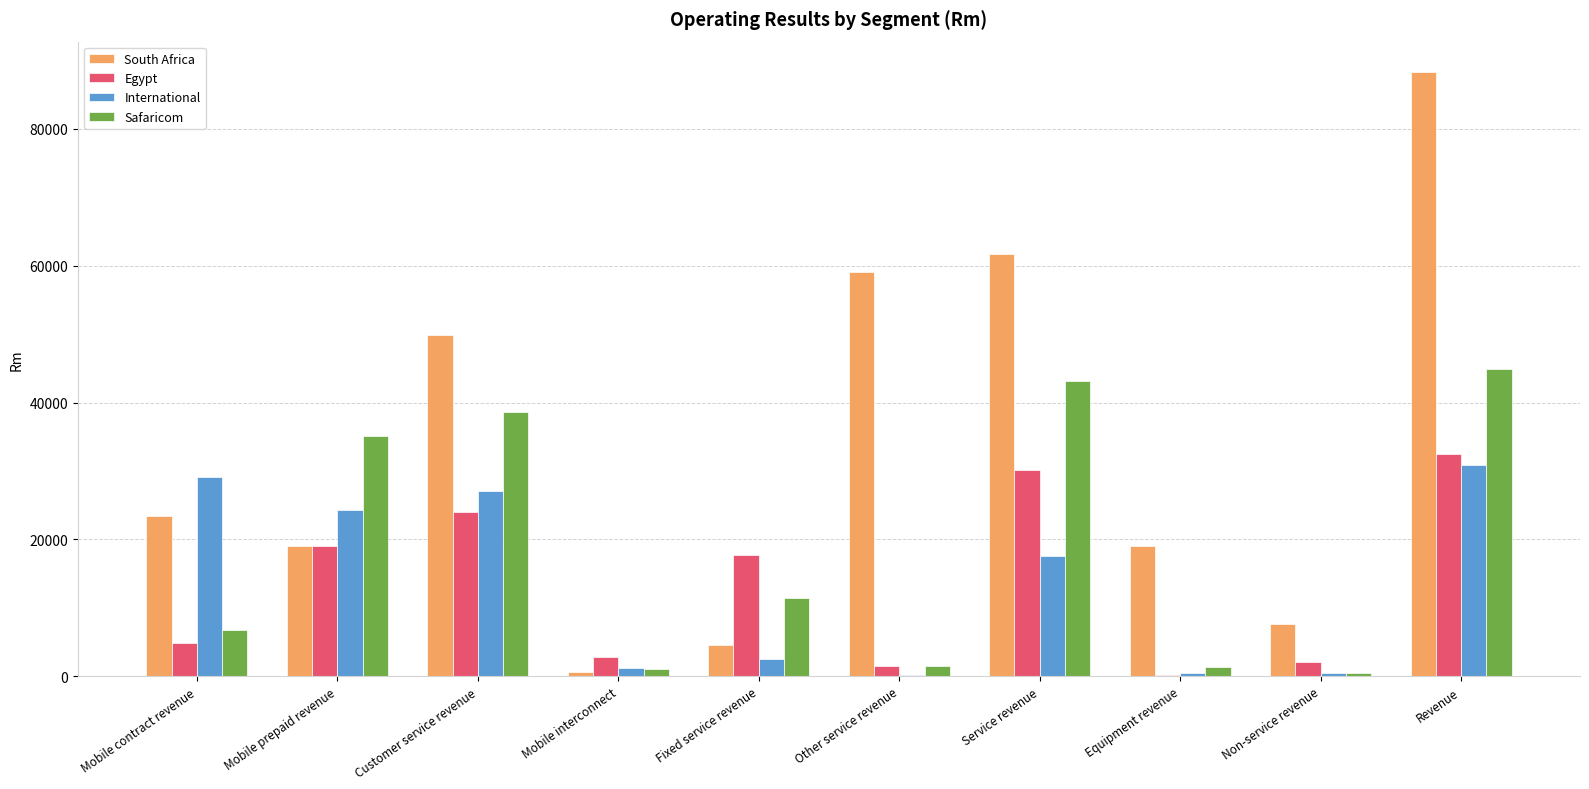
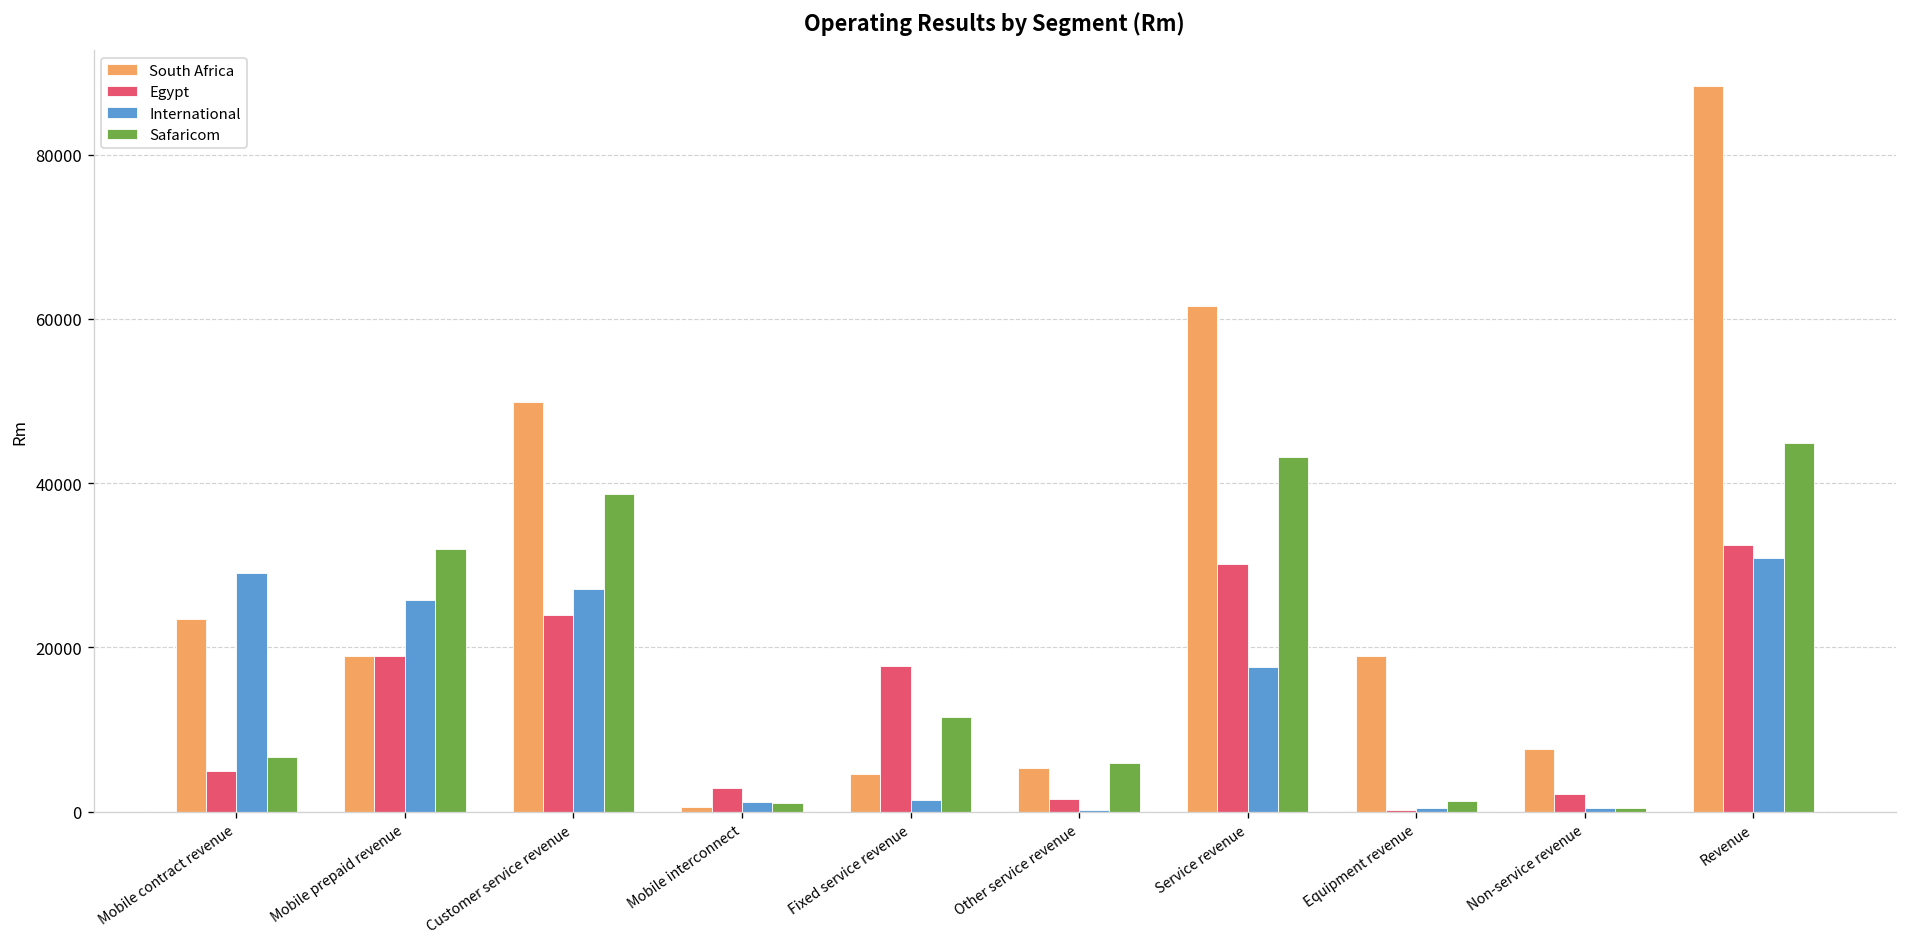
International, Mobile prepaid revenue: 24000 -> 26000
Safaricom, Mobile prepaid revenue: 35000 -> 32000
International, Fixed service revenue: 3000 -> 1000
South Africa, Other service revenue: 59000 -> 5000
Safaricom, Other service revenue: 1000 -> 6000
